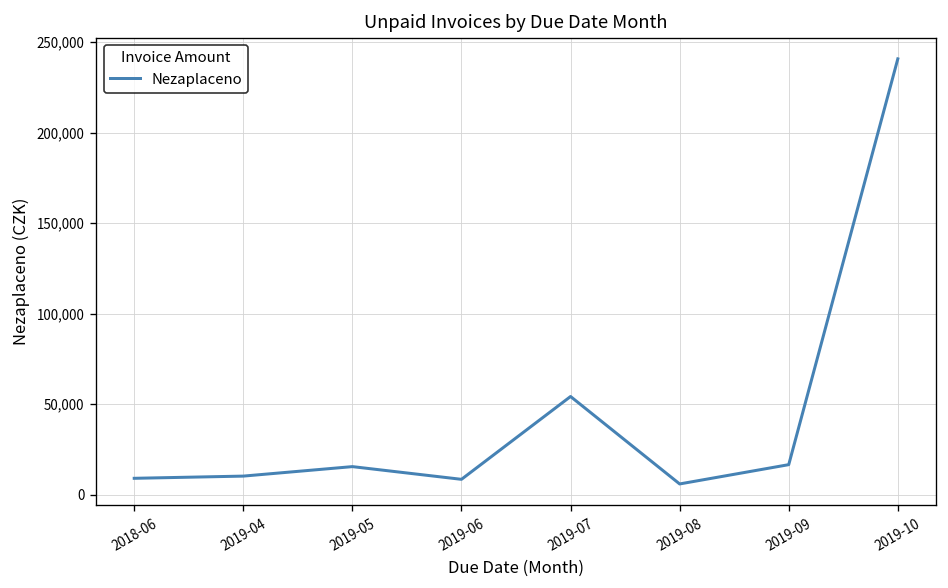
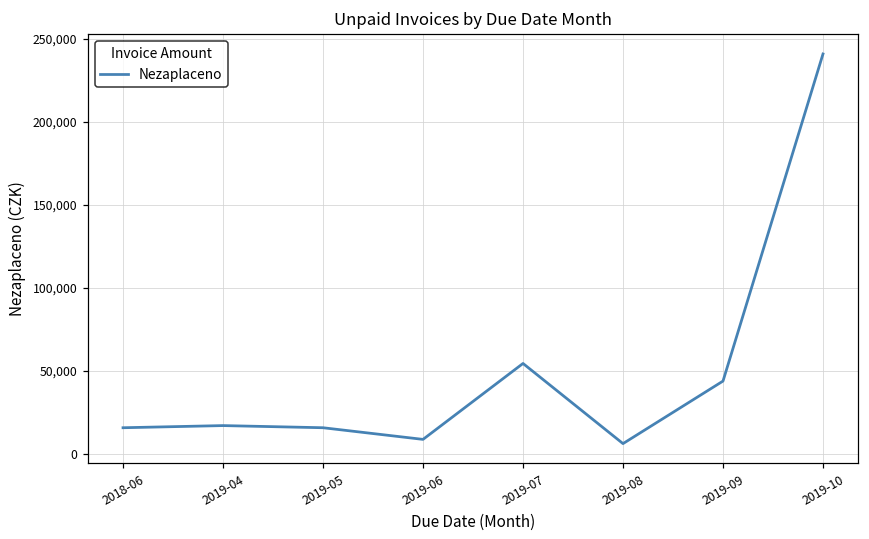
2018-06: 9,000 -> 16,000
2019-04: 10,000 -> 17,000
2019-09: 17,000 -> 44,000
